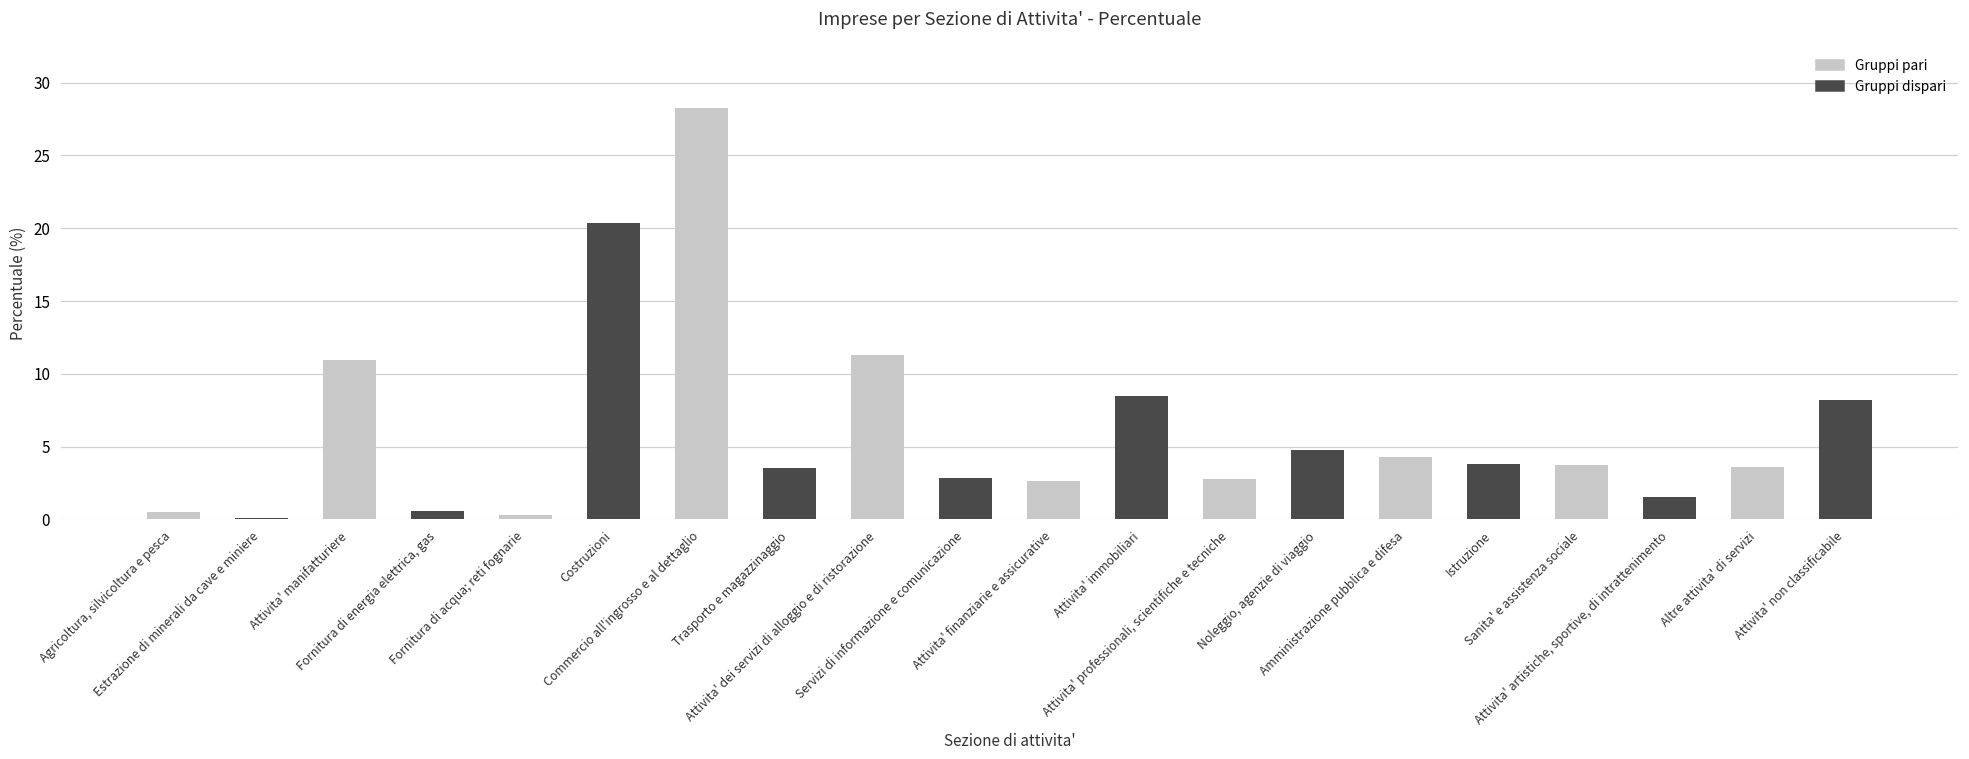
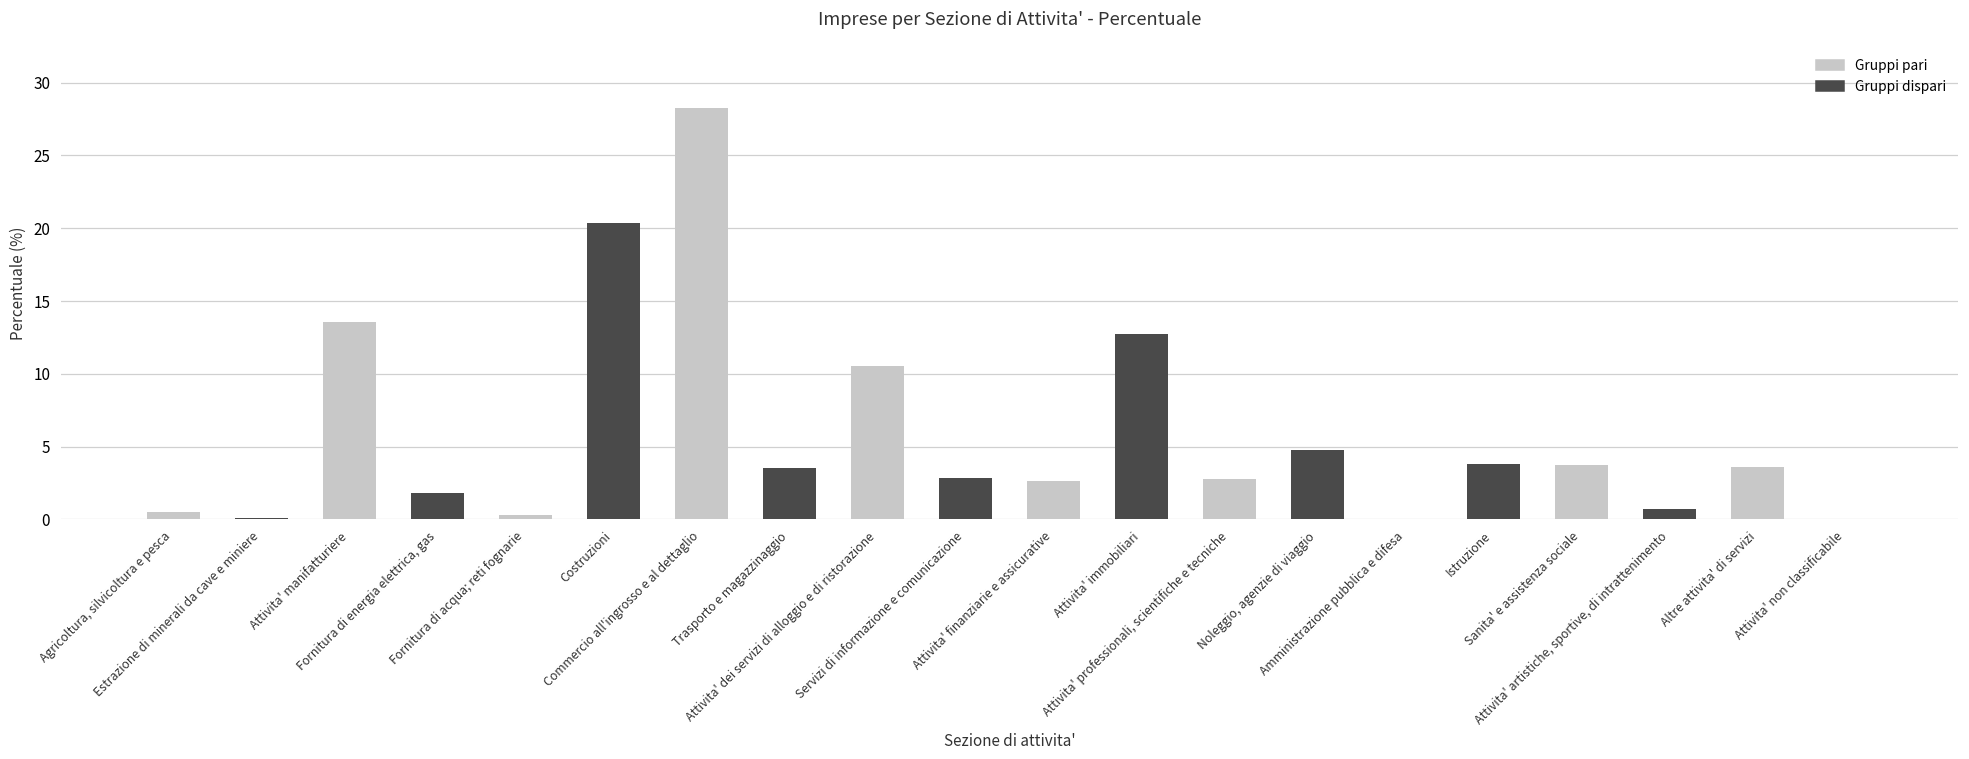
Attivita' manifatturiere: 10.9 -> 13.6
Fornitura di energia elettrica, gas: 0.6 -> 1.8
Attivita' dei servizi di alloggio e di ristorazione: 11.3 -> 10.5
Attivita' immobiliari: 8.5 -> 12.7
Amministrazione pubblica e difesa: 4.3 -> 0.0
Attivita' artistiche, sportive, di intrattenimento: 1.5 -> 0.8
Attivita' non classificabile: 8.2 -> 0.0
